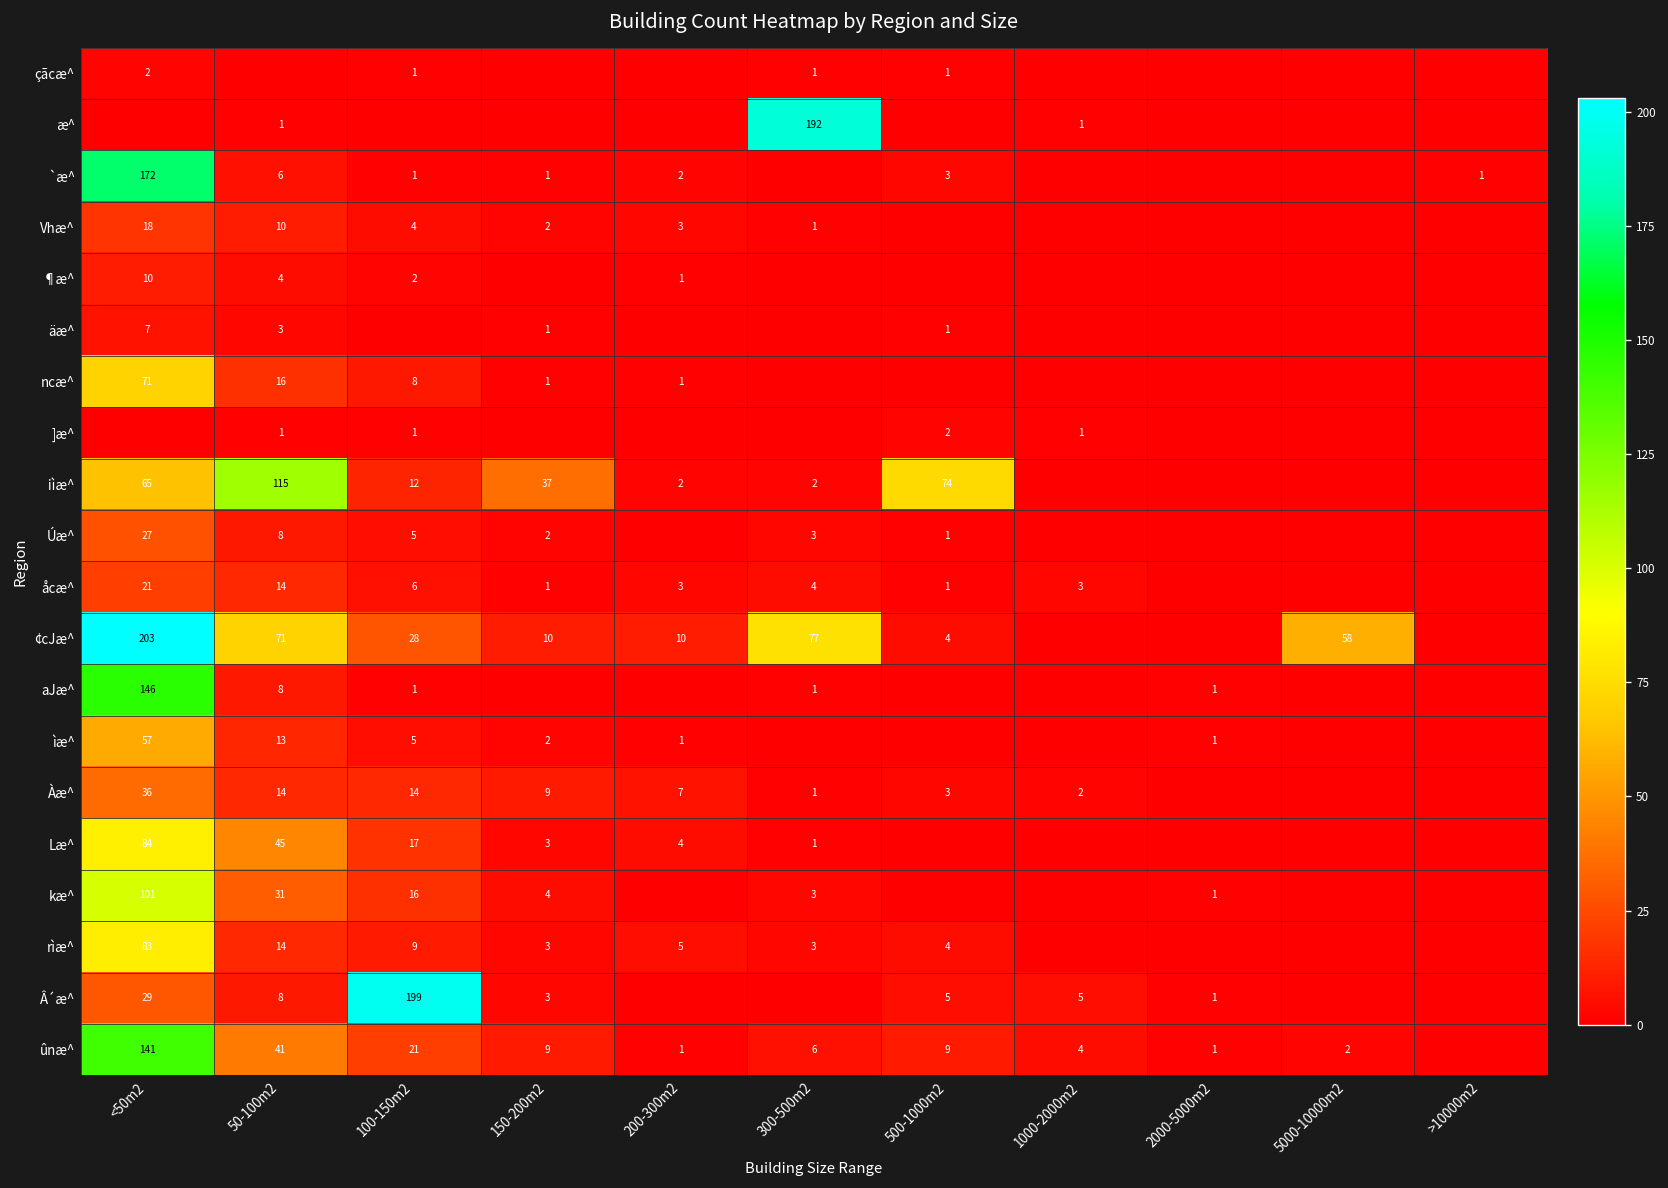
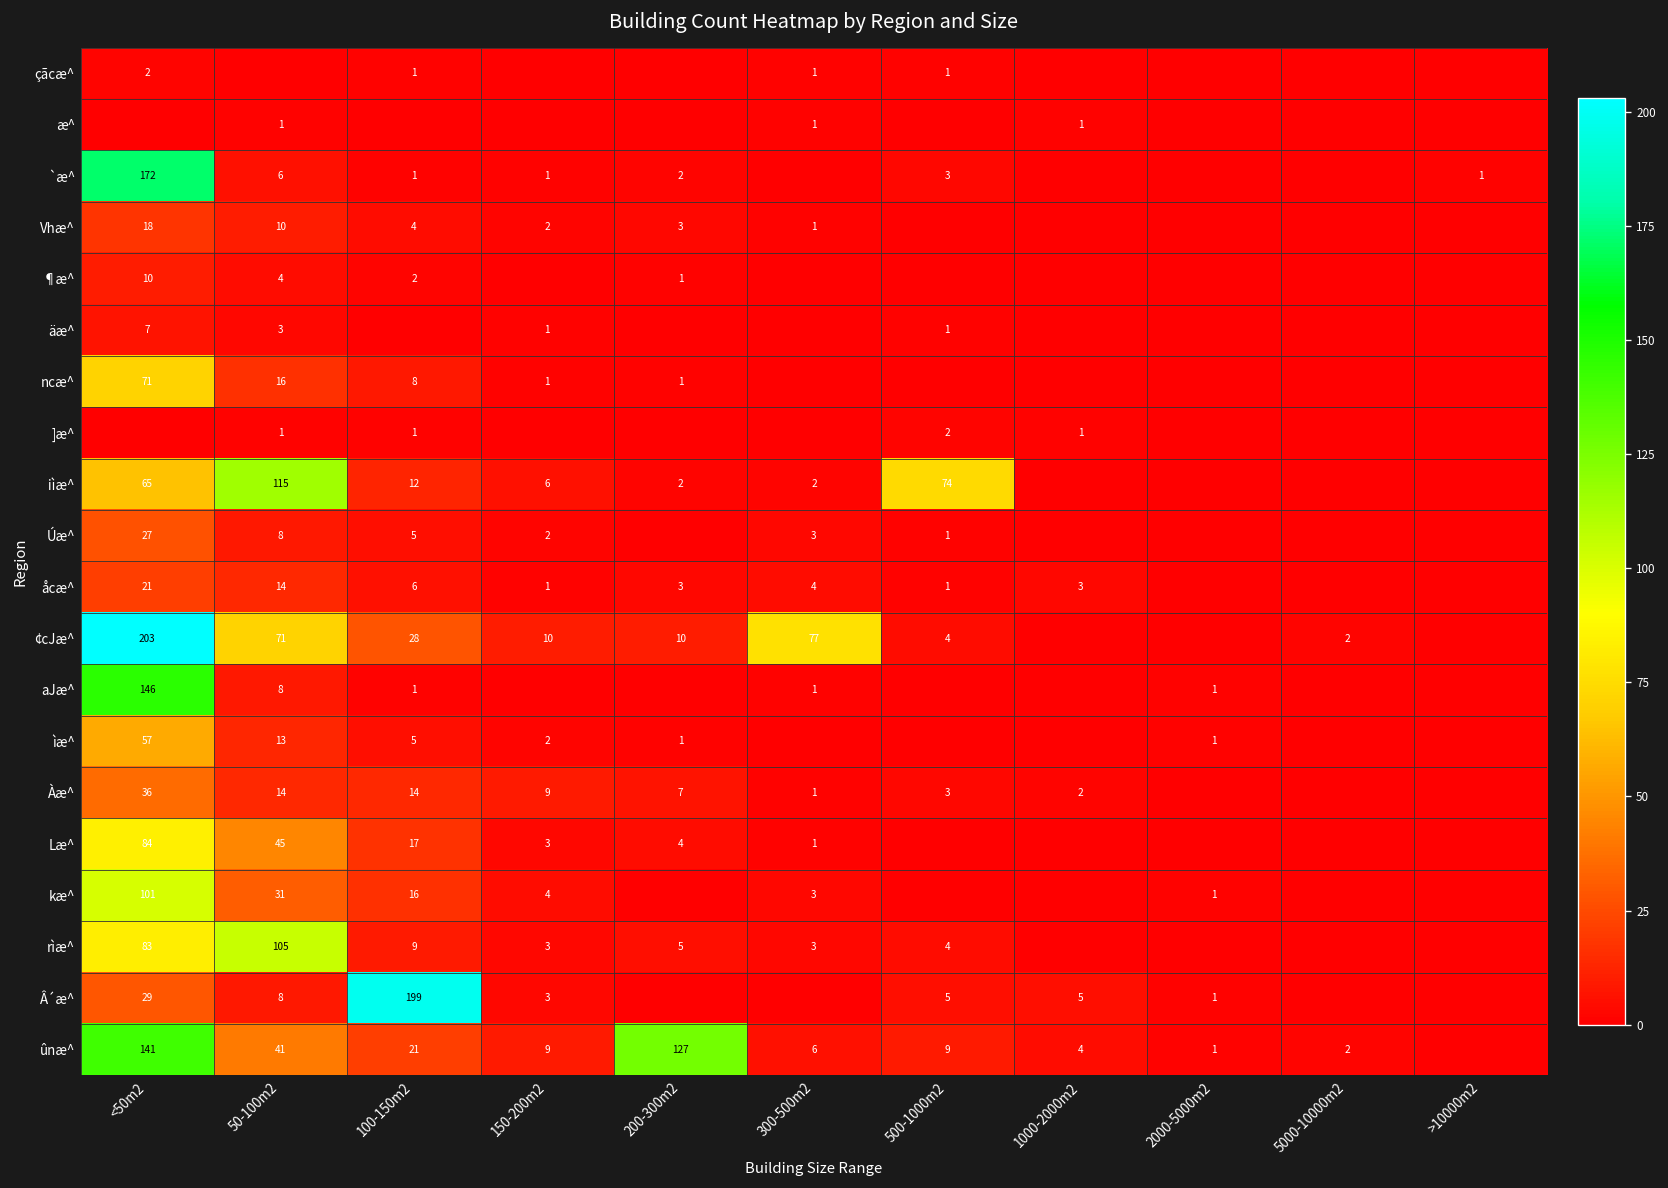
æ^, 300-500m2: 192 -> 1
iìæ^, 150-200m2: 37 -> 6
¢cJæ^, 5000-10000m2: 58 -> 2
rìæ^, 50-100m2: 14 -> 105
ûnæ^, 200-300m2: 1 -> 127
